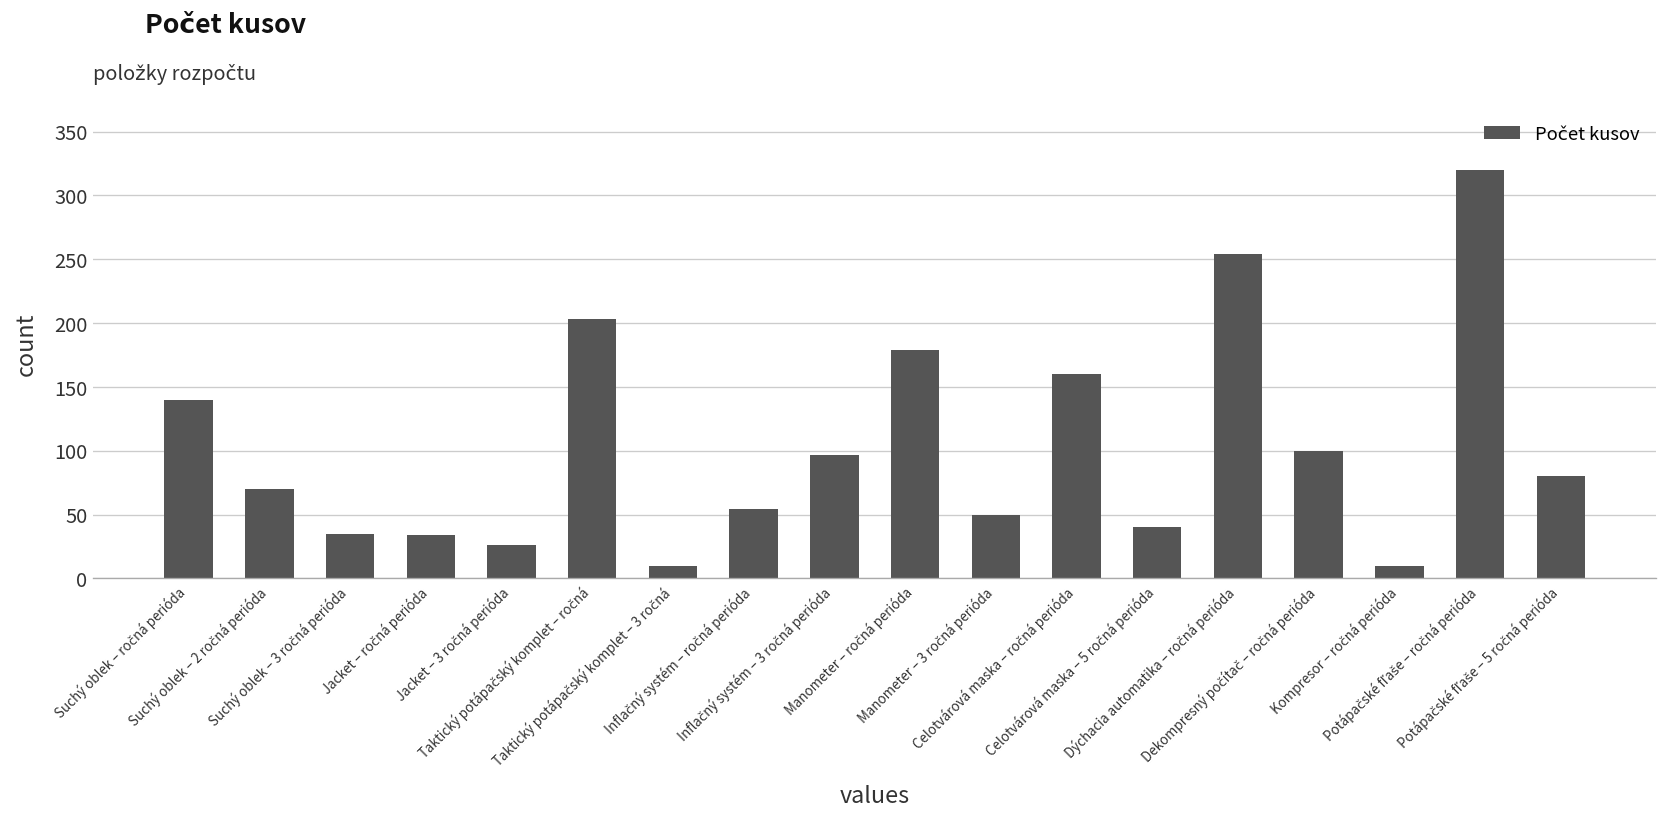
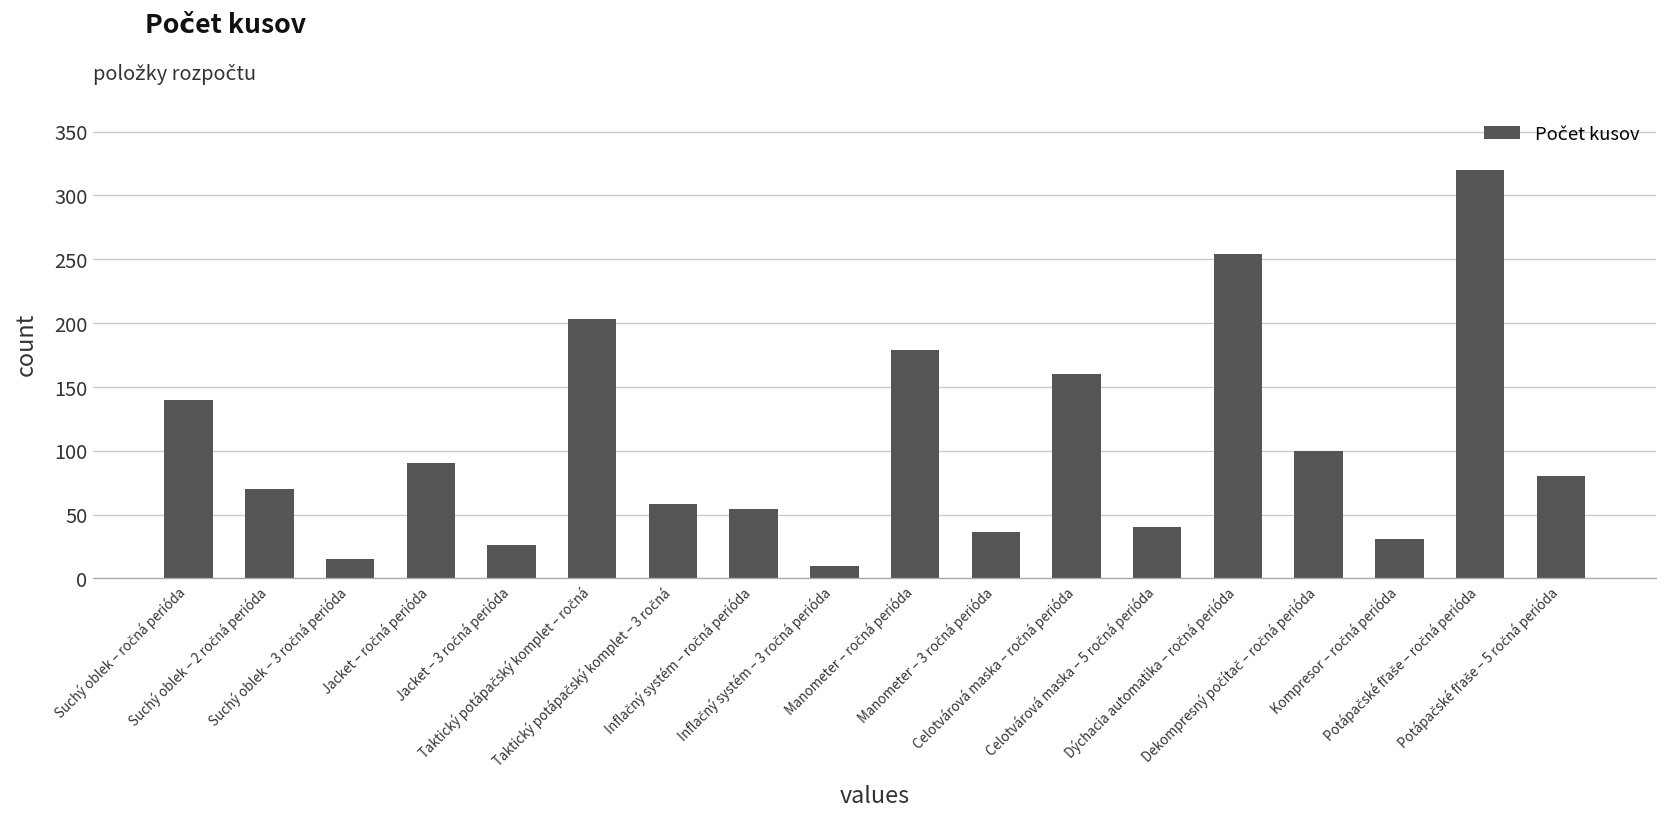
Suchý oblek – 3 ročná perióda: 35 -> 15
Jacket – ročná perióda: 34 -> 90
Taktický potápačský komplet – 3 ročná: 10 -> 58
Inflačný systém – 3 ročná perióda: 97 -> 10
Manometer – 3 ročná perióda: 50 -> 36
Kompresor – ročná perióda: 10 -> 31
